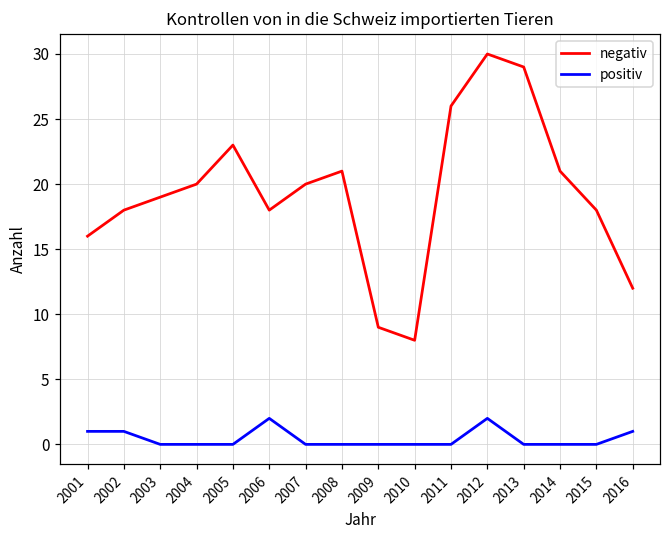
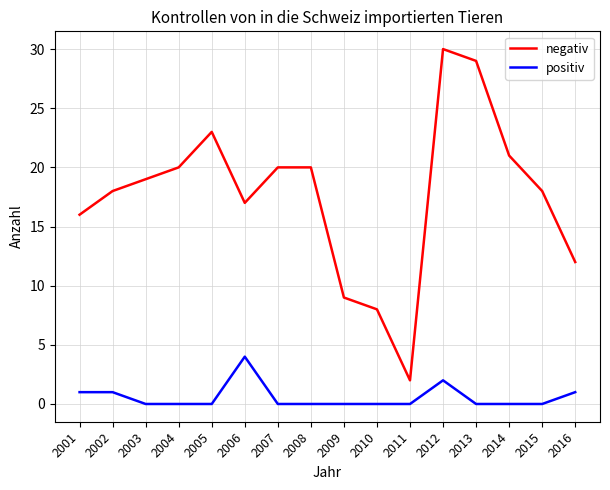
negativ, 2006: 18 -> 17
positiv, 2006: 2 -> 4
negativ, 2008: 21 -> 20
negativ, 2011: 26 -> 2
